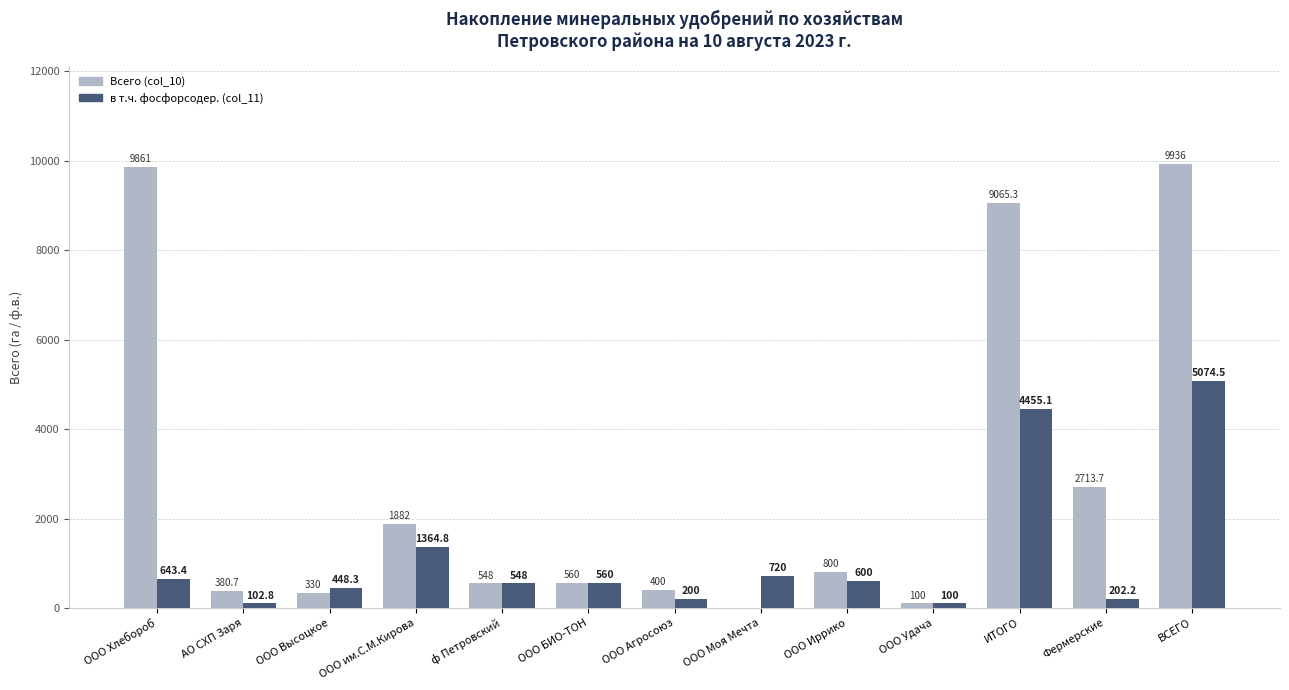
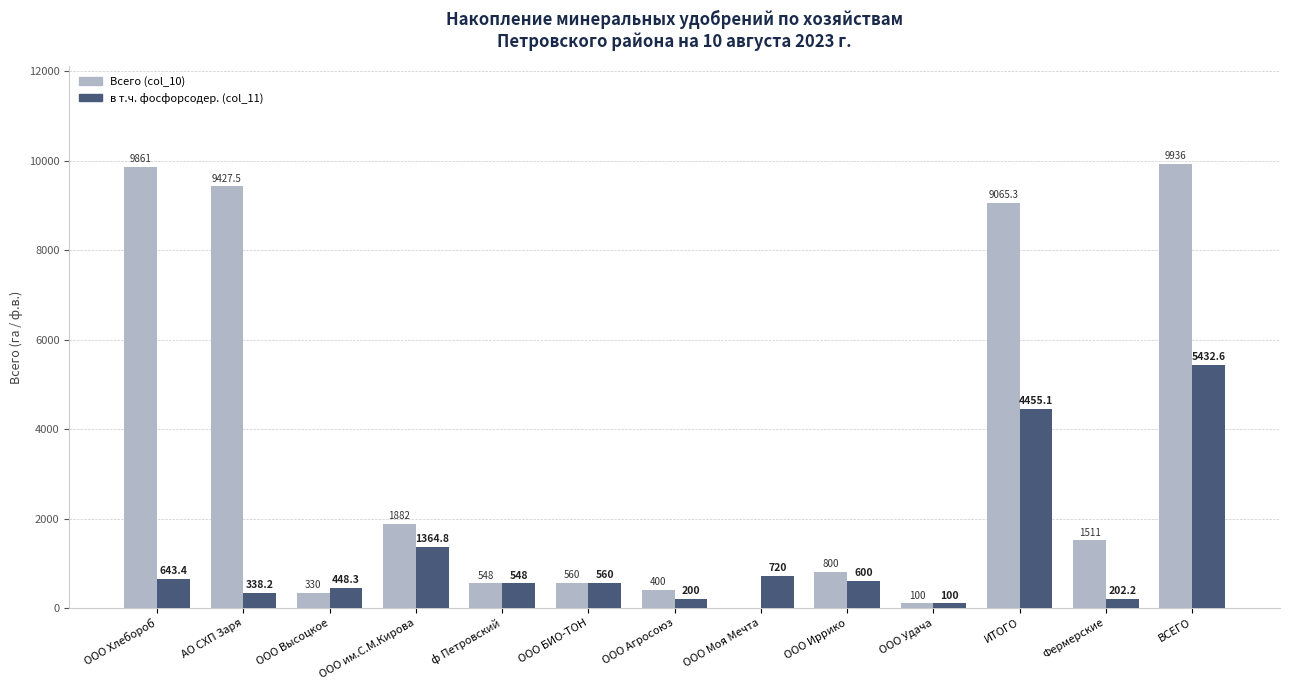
Всего (col_10), АО СХП Заря: 380.7 -> 9427.5
в т.ч. фосфорсодер. (col_11), АО СХП Заря: 102.8 -> 338.2
Всего (col_10), Фермерские: 2713.7 -> 1511
в т.ч. фосфорсодер. (col_11), ВСЕГО: 5074.5 -> 5432.6
